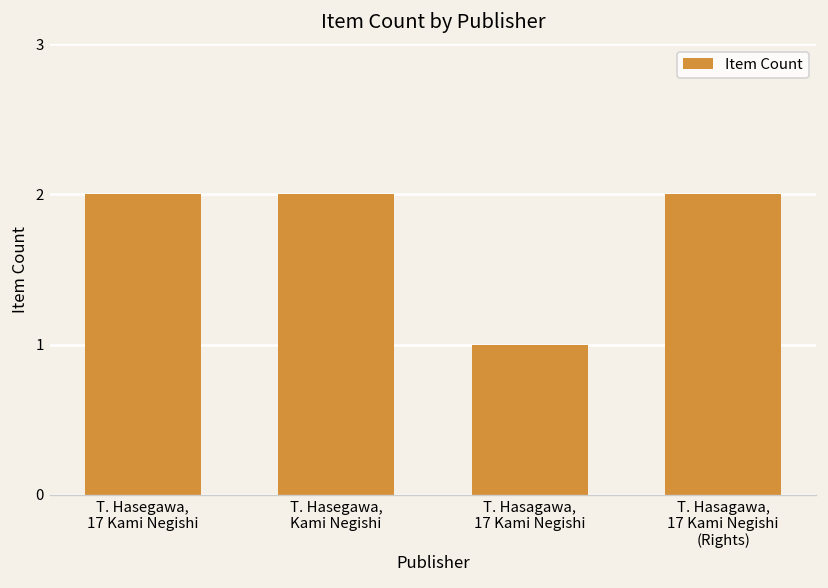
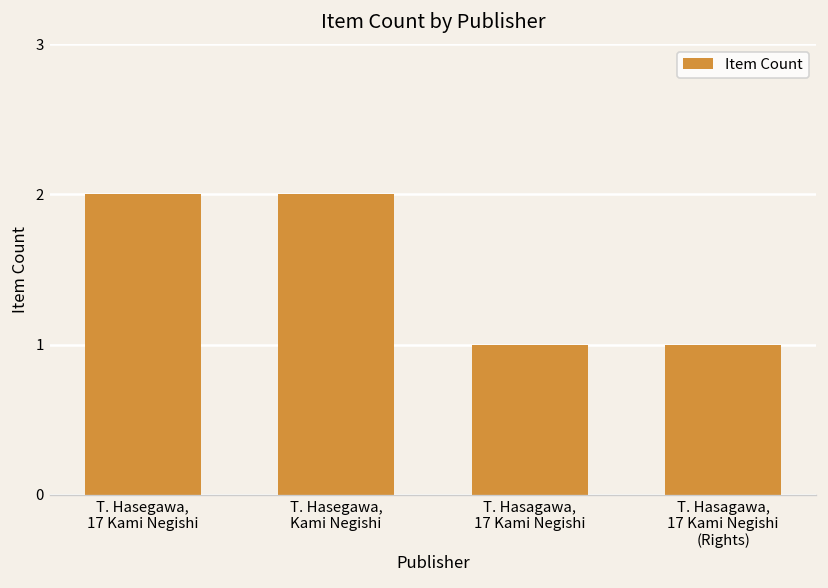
T. Hasagawa, 17 Kami Negishi (Rights): 2 -> 1
